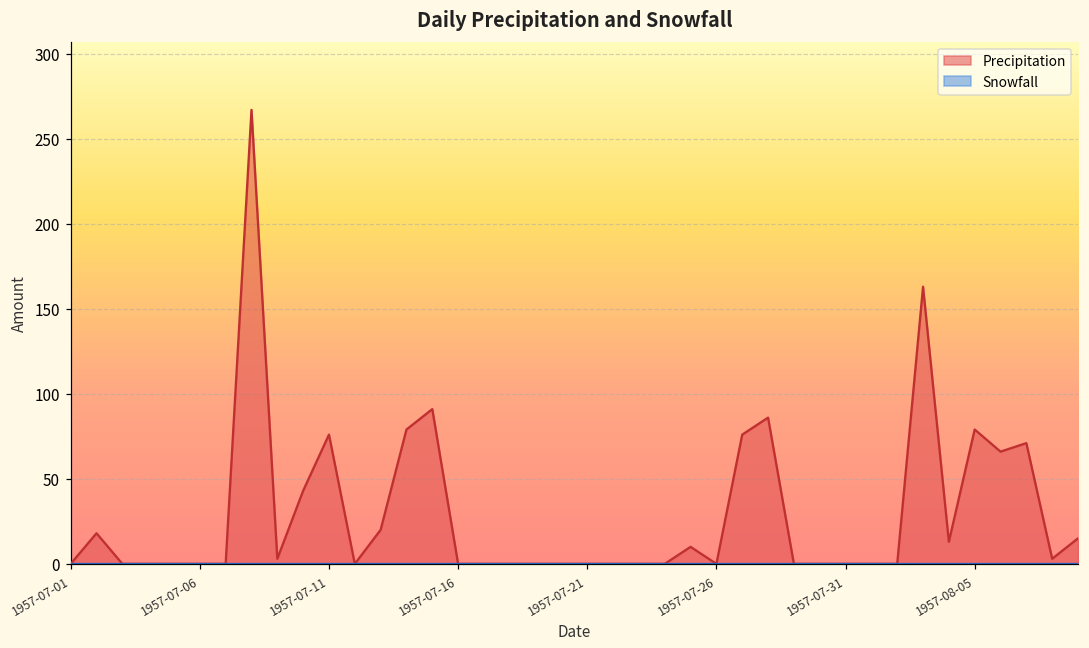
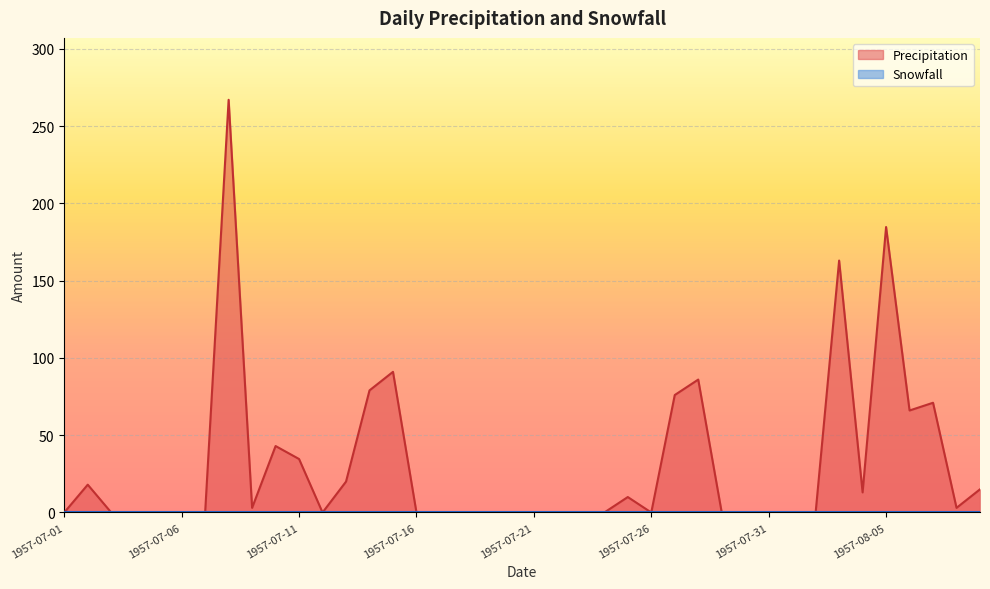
Precipitation, 1957-07-11: 76 -> 35
Precipitation, 1957-08-05: 79 -> 185
